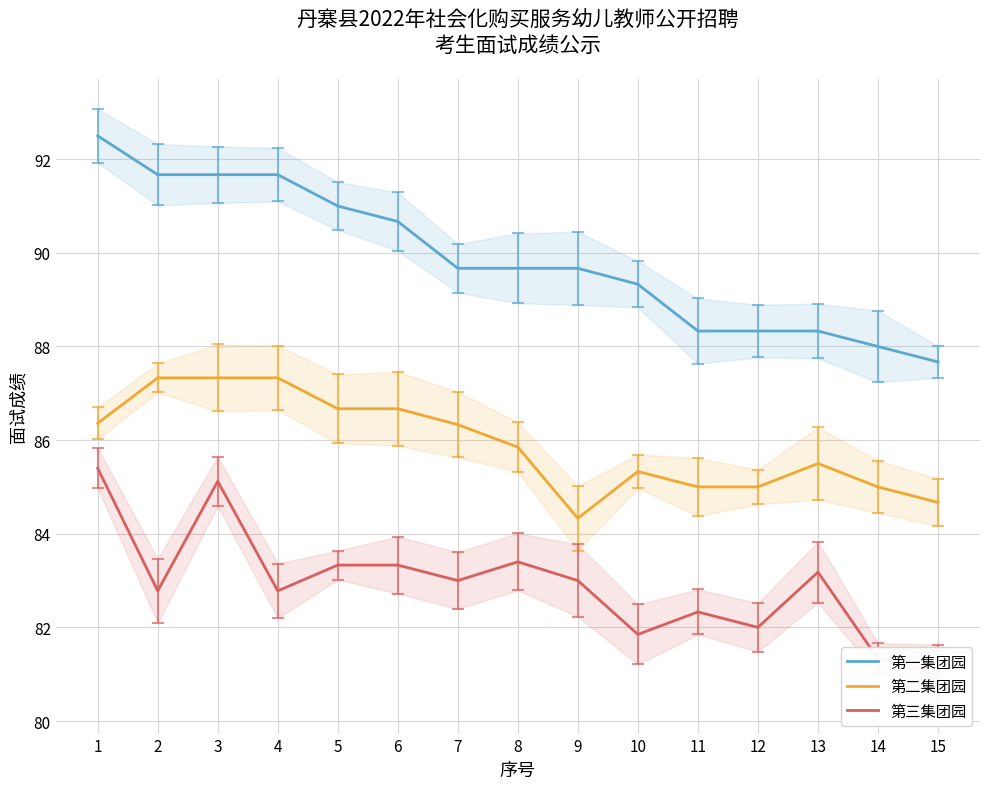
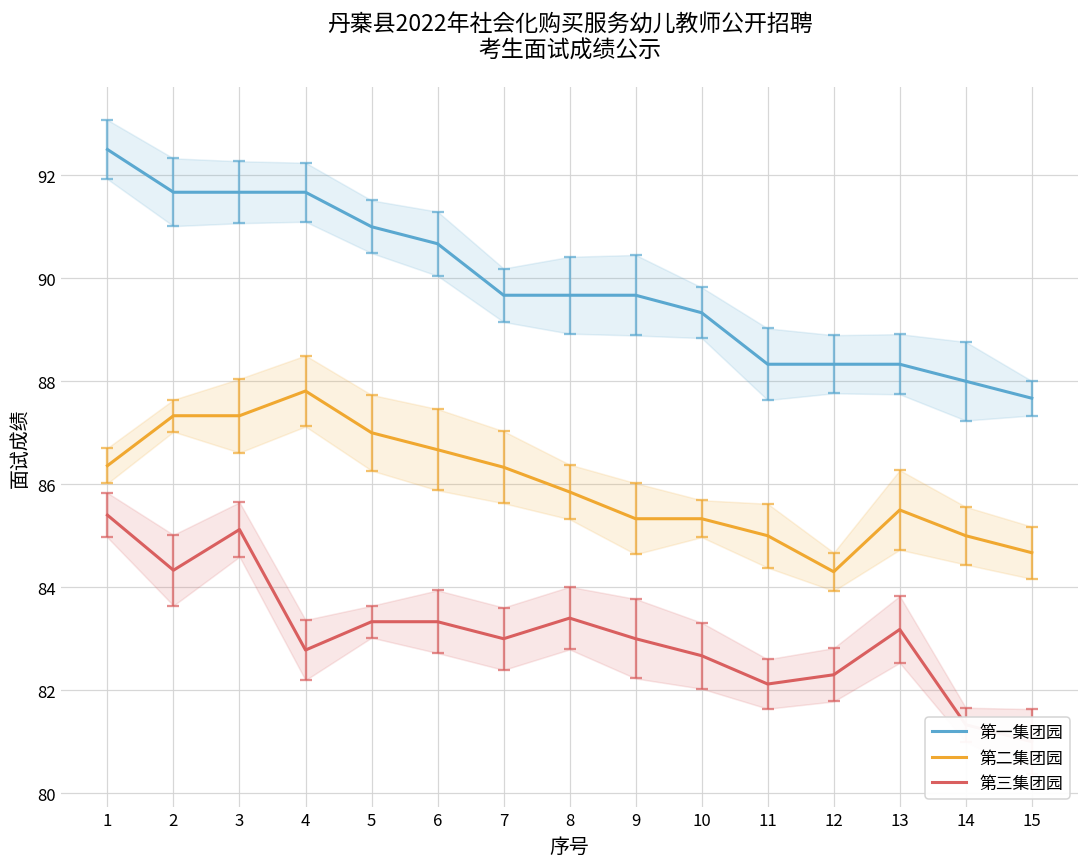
第三集团园, 2: 82.8 -> 84.3
第二集团园, 4: 87.3 -> 87.8
第二集团园, 5: 86.7 -> 87.0
第二集团园, 9: 84.3 -> 85.3
第三集团园, 10: 81.9 -> 82.7
第三集团园, 11: 82.3 -> 82.1
第二集团园, 12: 85.0 -> 84.3
第三集团园, 12: 82.0 -> 82.3
